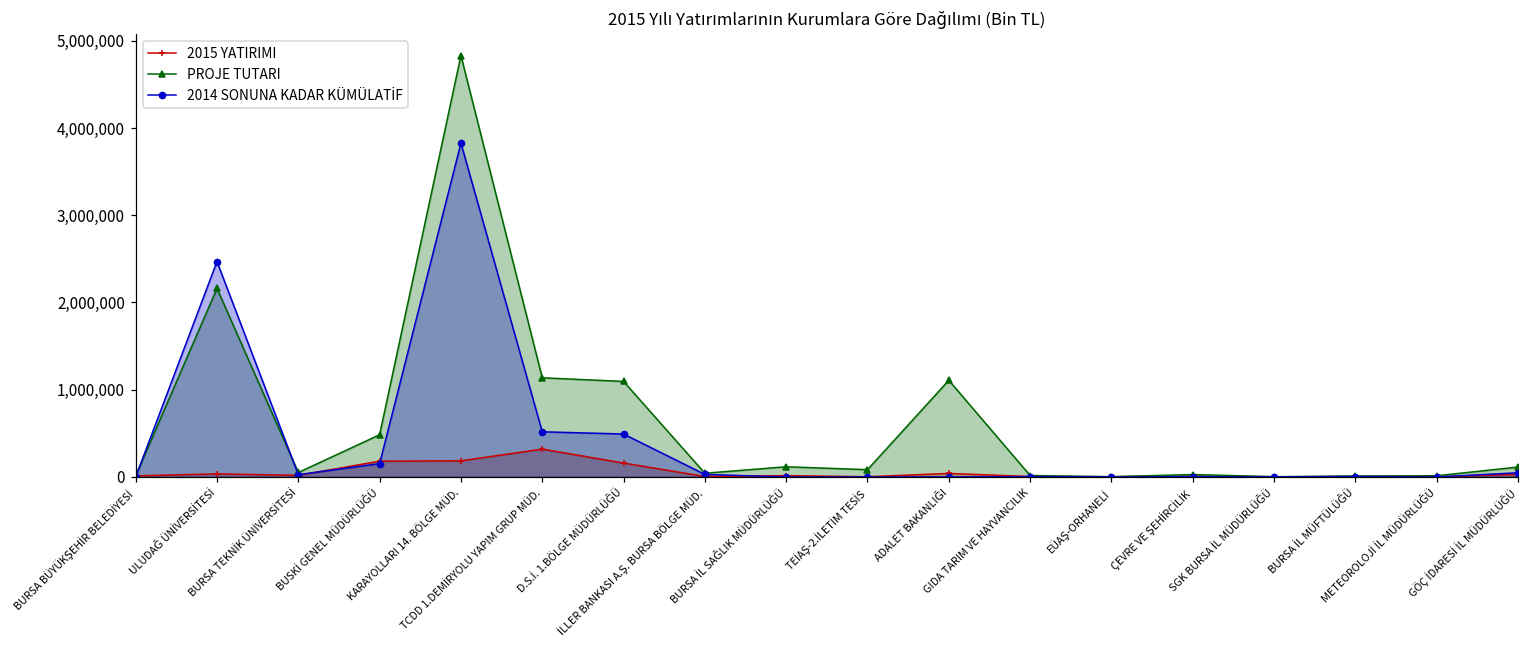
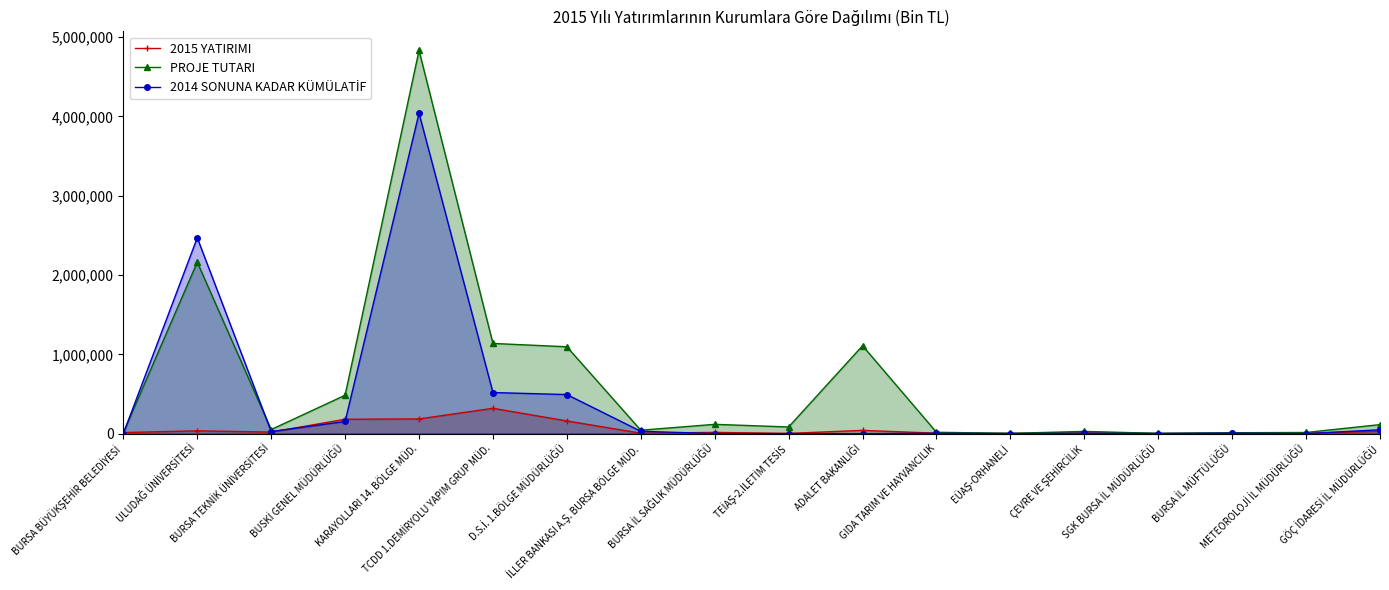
2014 SONUNA KADAR KÜMÜLATİF, KARAYOLLARI 14. BÖLGE MÜD.: 3,800,000 -> 4,000,000
